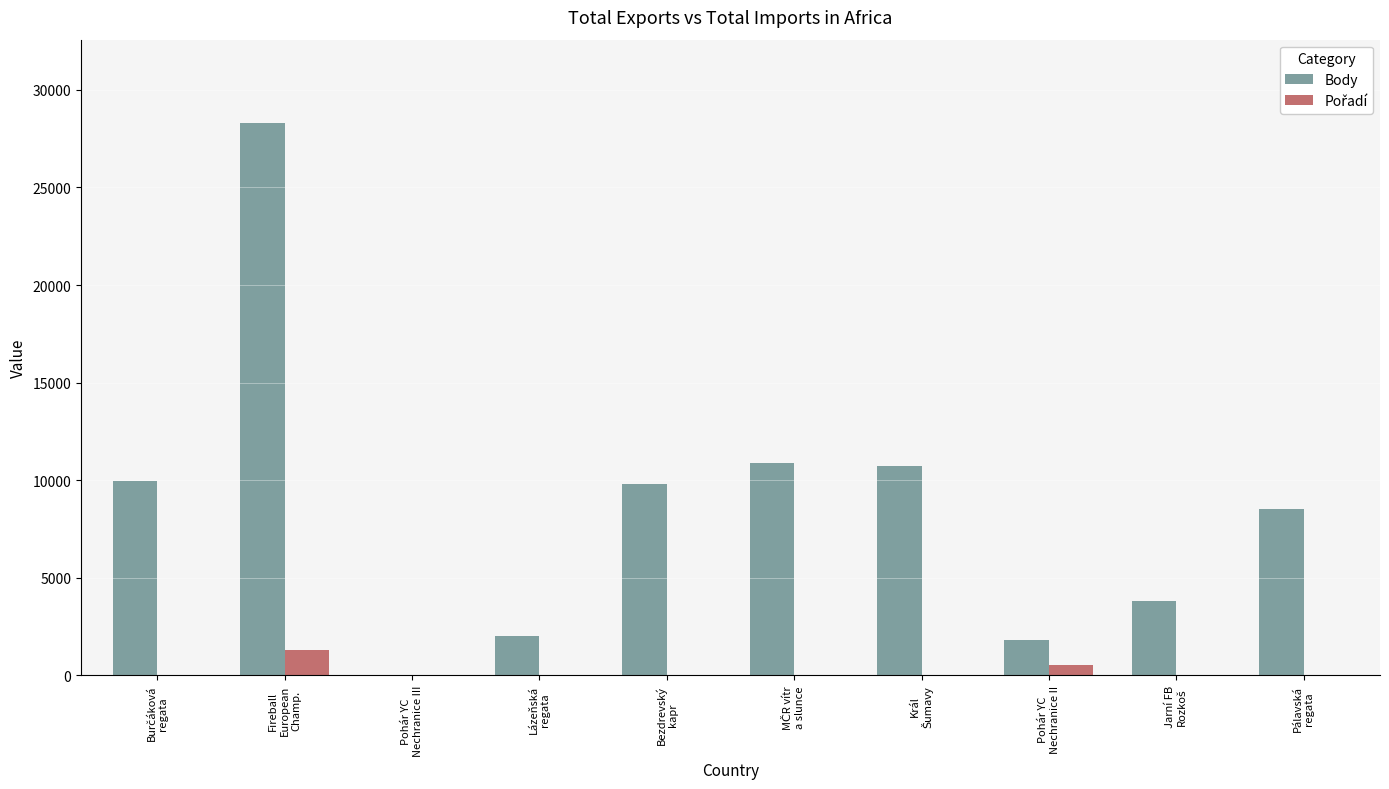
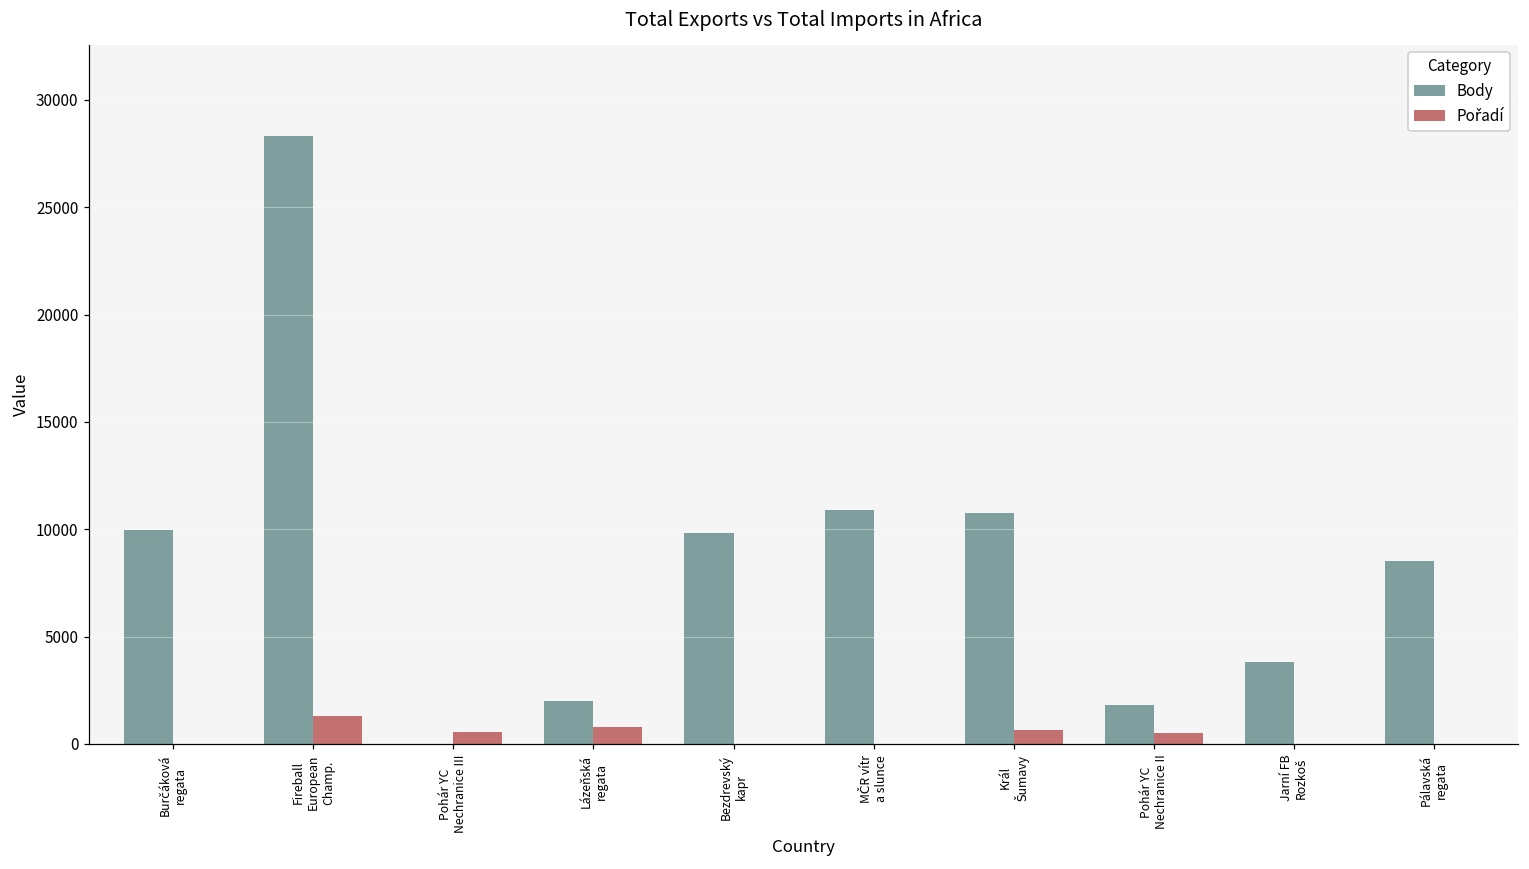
Pořadí, Pohár YC Nechranice III: 0 -> 600
Pořadí, Lázeňská regata: 0 -> 800
Pořadí, Král Šumavy: 0 -> 600
